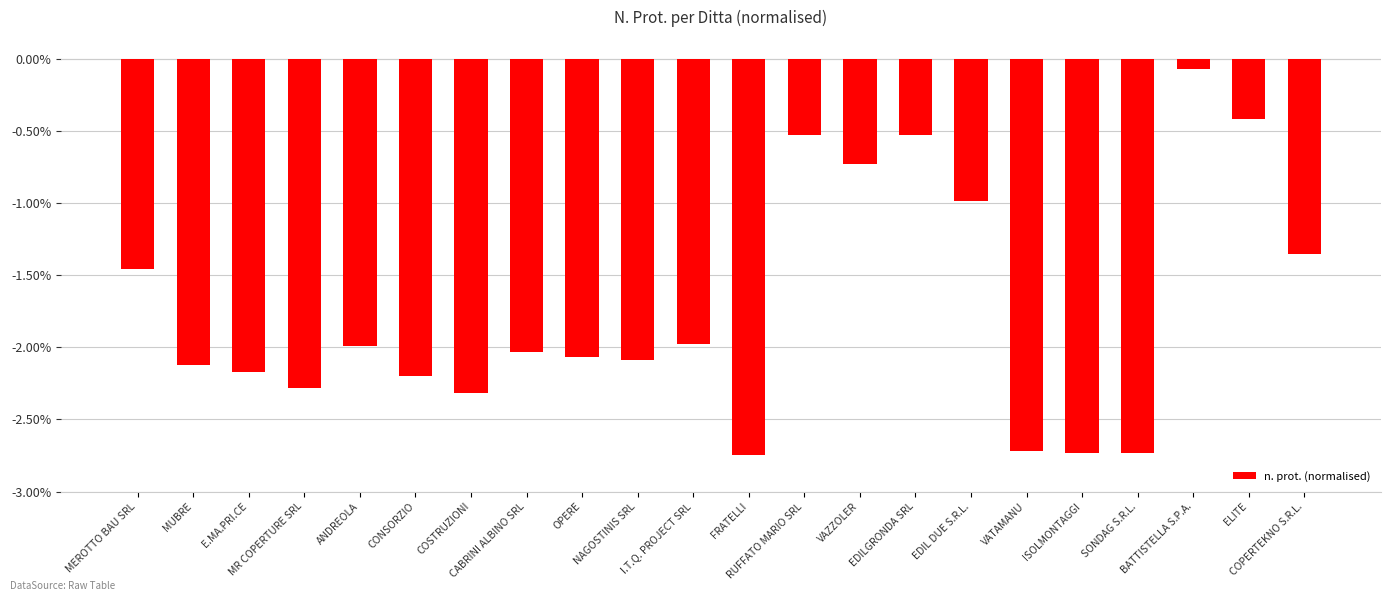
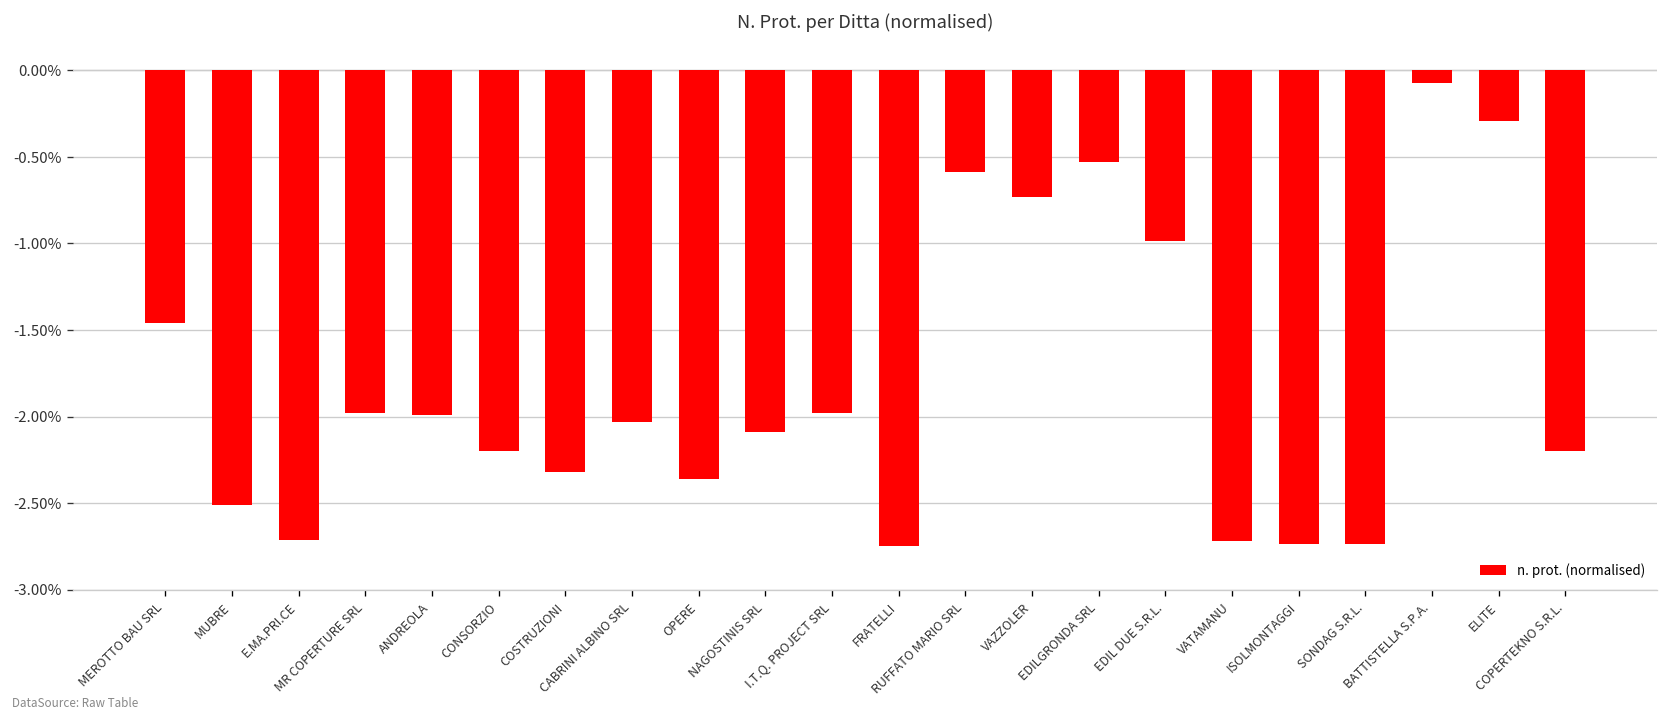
MUBRE: -2.12% -> -2.51%
E.MA.PRI.CE: -2.17% -> -2.72%
MR COPERTURE SRL: -2.28% -> -1.98%
OPERE: -2.07% -> -2.36%
RUFFATO MARIO SRL: -0.53% -> -0.59%
ELITE: -0.42% -> -0.30%
COPERTEKNO S.R.L.: -1.36% -> -2.20%
